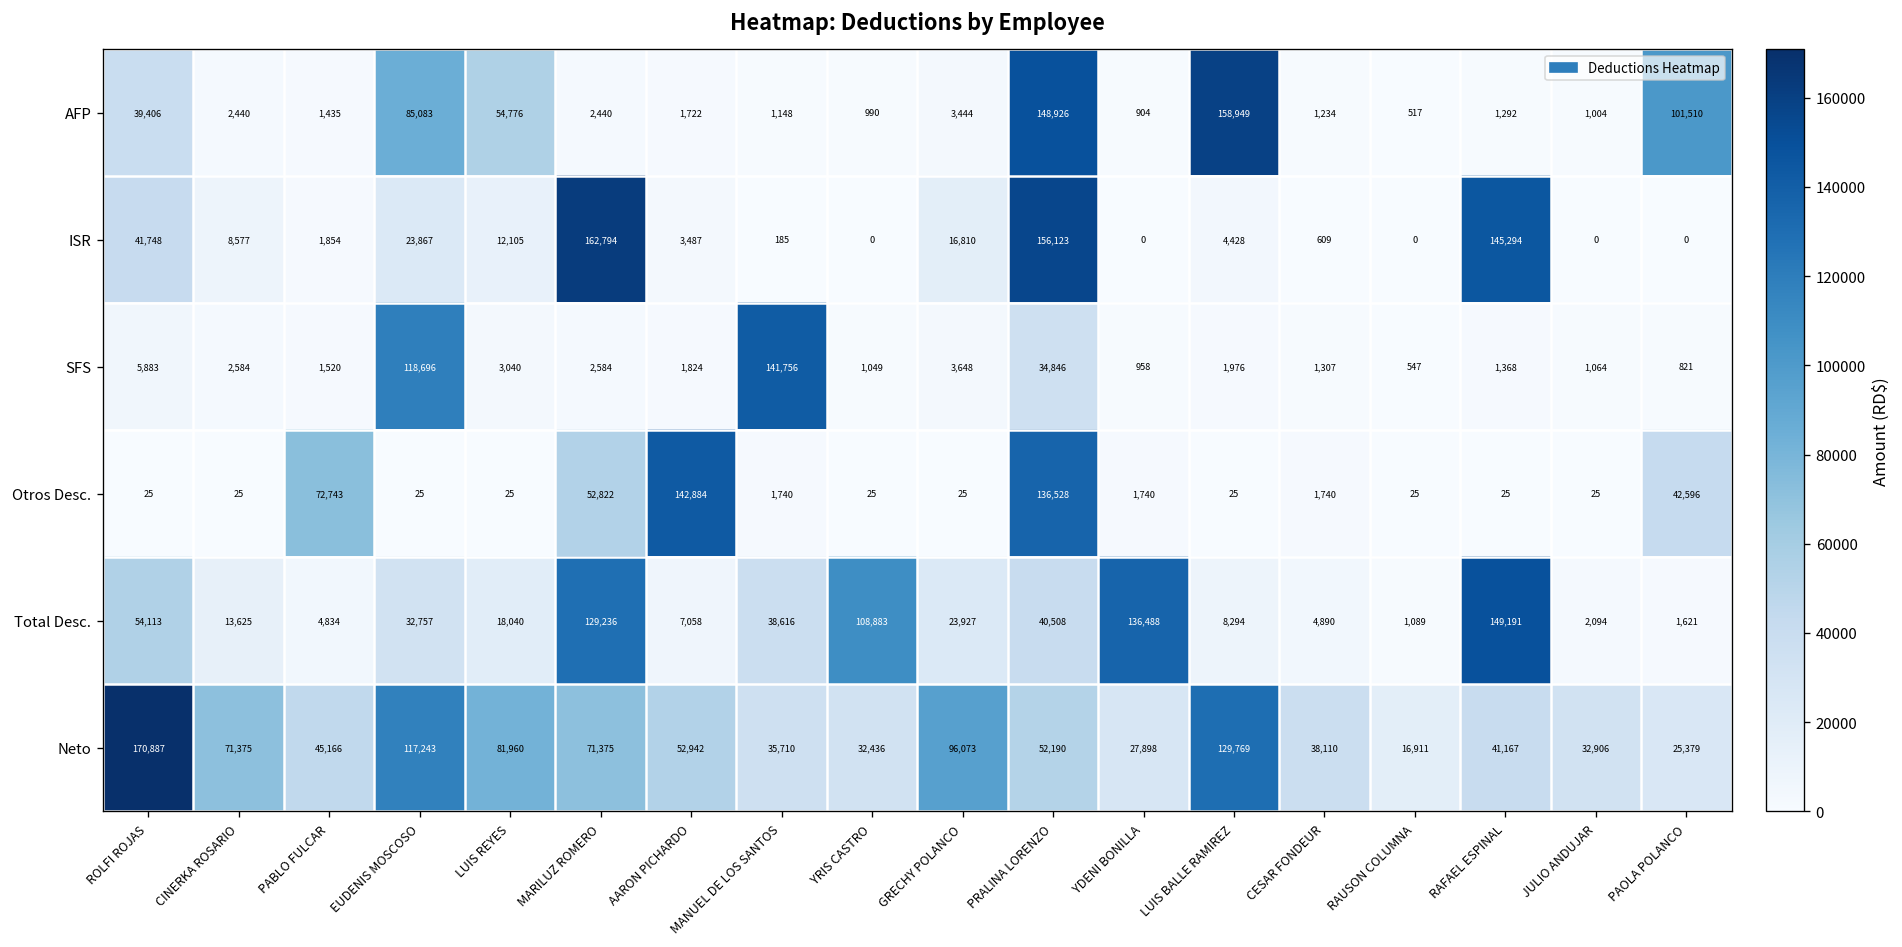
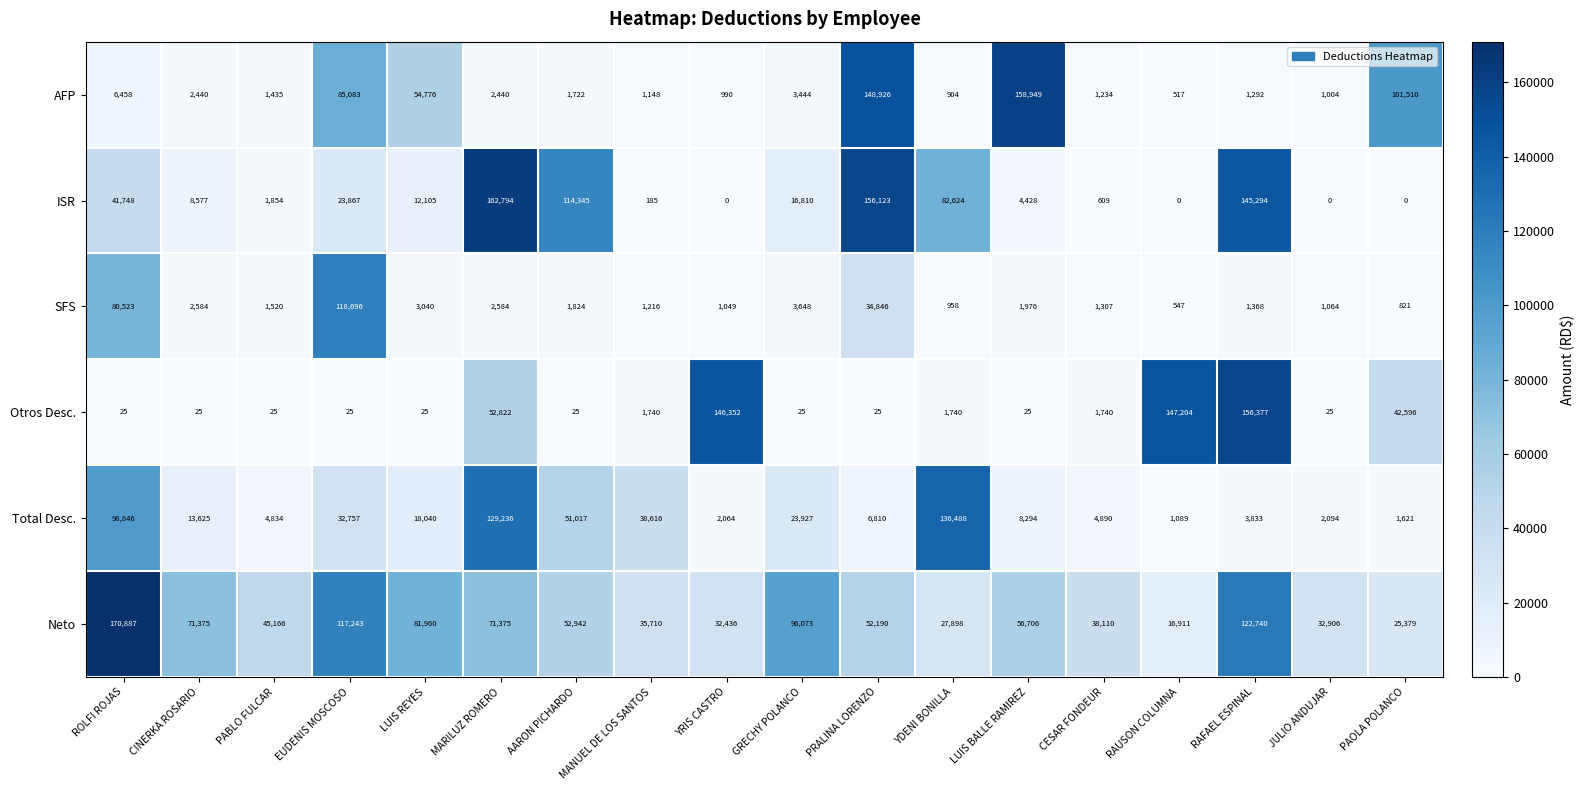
AFP, ROLFI ROJAS: 39,406 -> 6,458
ISR, AARON PICHARDO: 3,487 -> 114,345
ISR, YDENI BONILLA: 0 -> 82,624
SFS, ROLFI ROJAS: 5,883 -> 80,523
SFS, MANUEL DE LOS SANTOS: 141,756 -> 1,216
Otros Desc., PABLO FULCAR: 72,743 -> 25
Otros Desc., AARON PICHARDO: 142,884 -> 25
Otros Desc., YRIS CASTRO: 25 -> 146,352
Otros Desc., PRALINA LORENZO: 136,528 -> 25
Otros Desc., RAUSON COLUMNA: 25 -> 147,204
Otros Desc., RAFAEL ESPINAL: 25 -> 156,377
Total Desc., ROLFI ROJAS: 54,113 -> 98,846
Total Desc., AARON PICHARDO: 7,058 -> 51,017
Total Desc., YRIS CASTRO: 108,883 -> 2,064
Total Desc., PRALINA LORENZO: 40,508 -> 6,810
Total Desc., RAFAEL ESPINAL: 149,191 -> 3,833
Neto, LUIS BALLE RAMIREZ: 129,769 -> 56,706
Neto, RAFAEL ESPINAL: 41,167 -> 122,740
